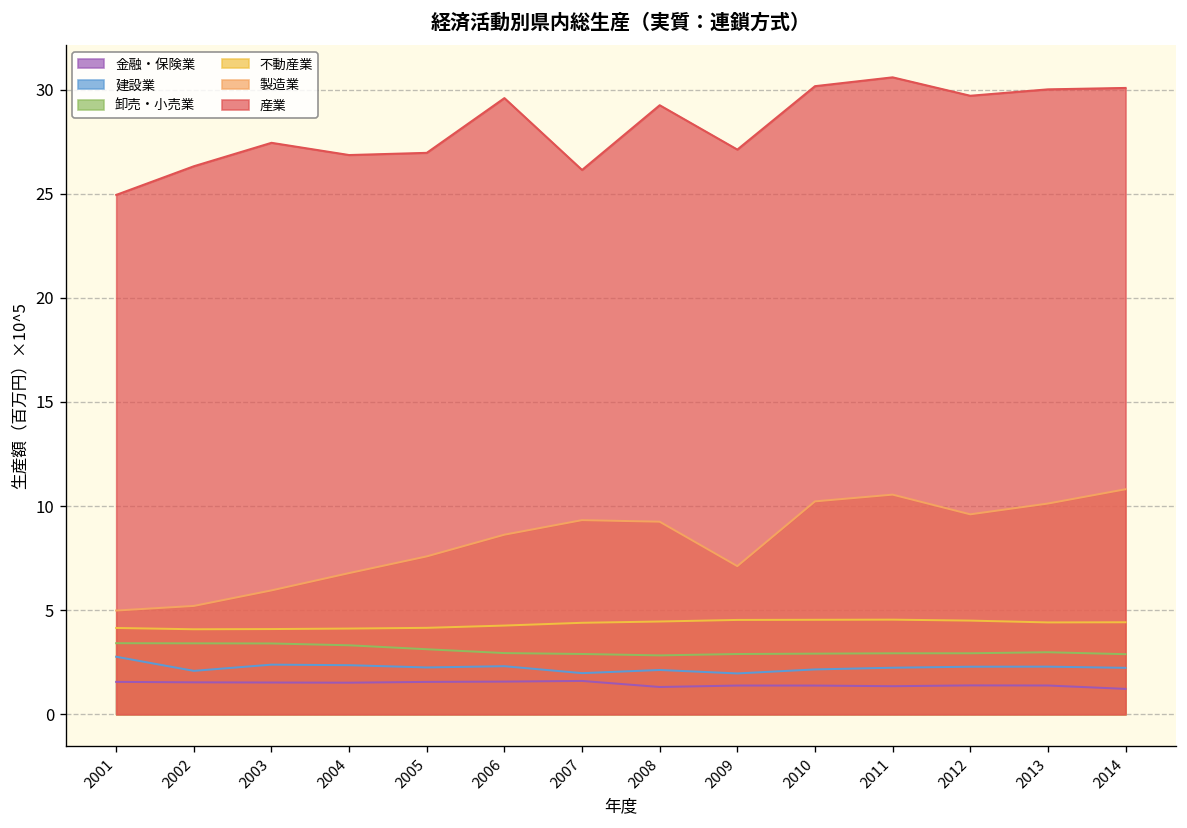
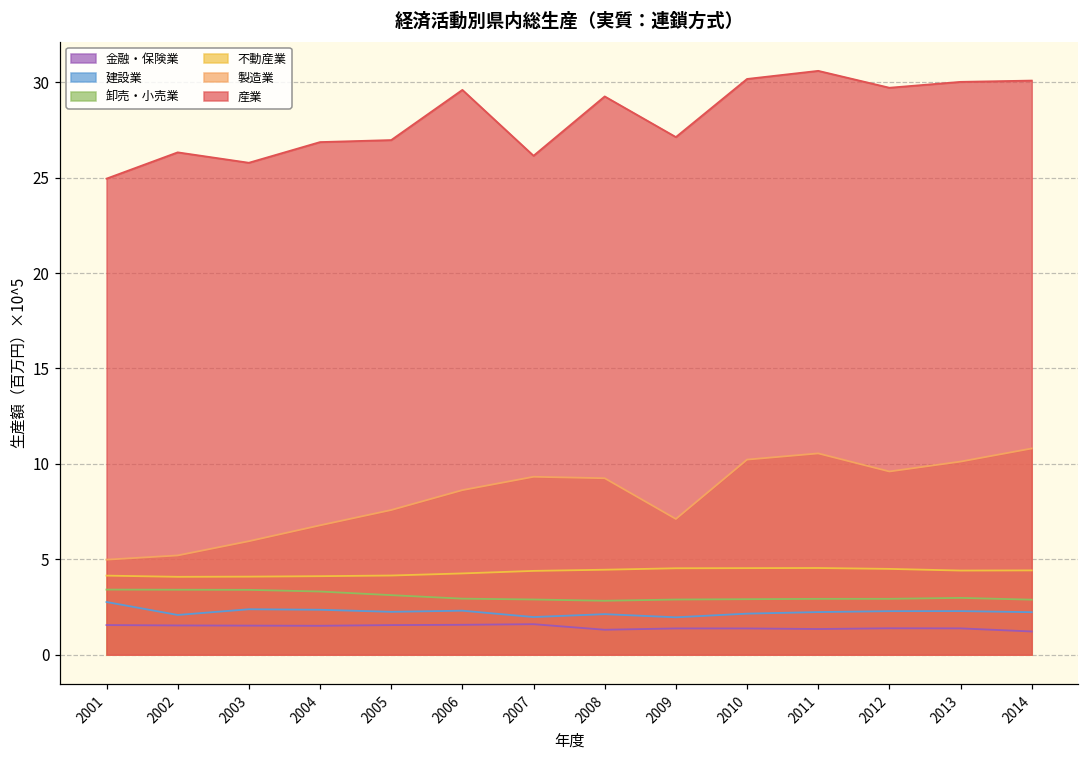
産業, 2003: 27.5 -> 25.8
